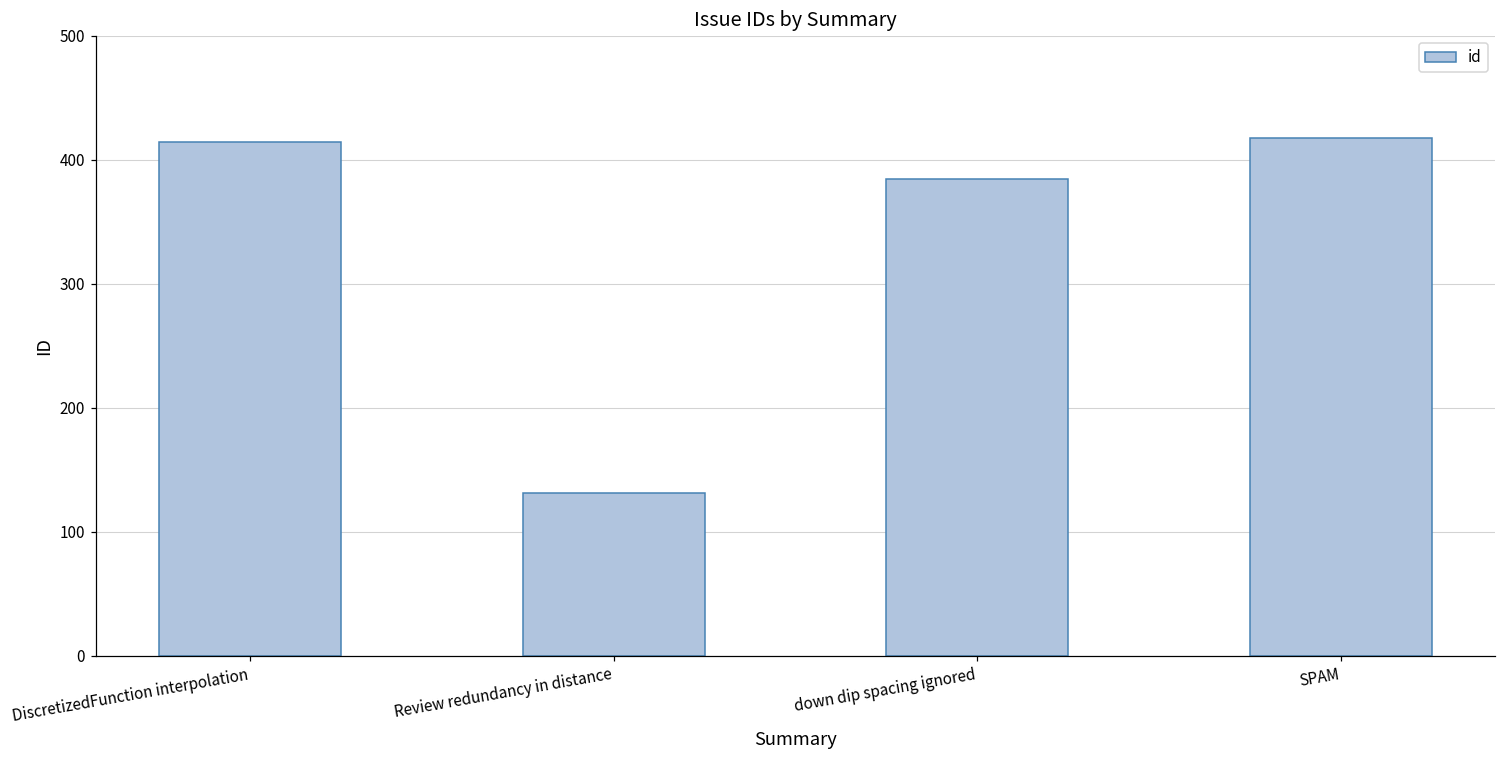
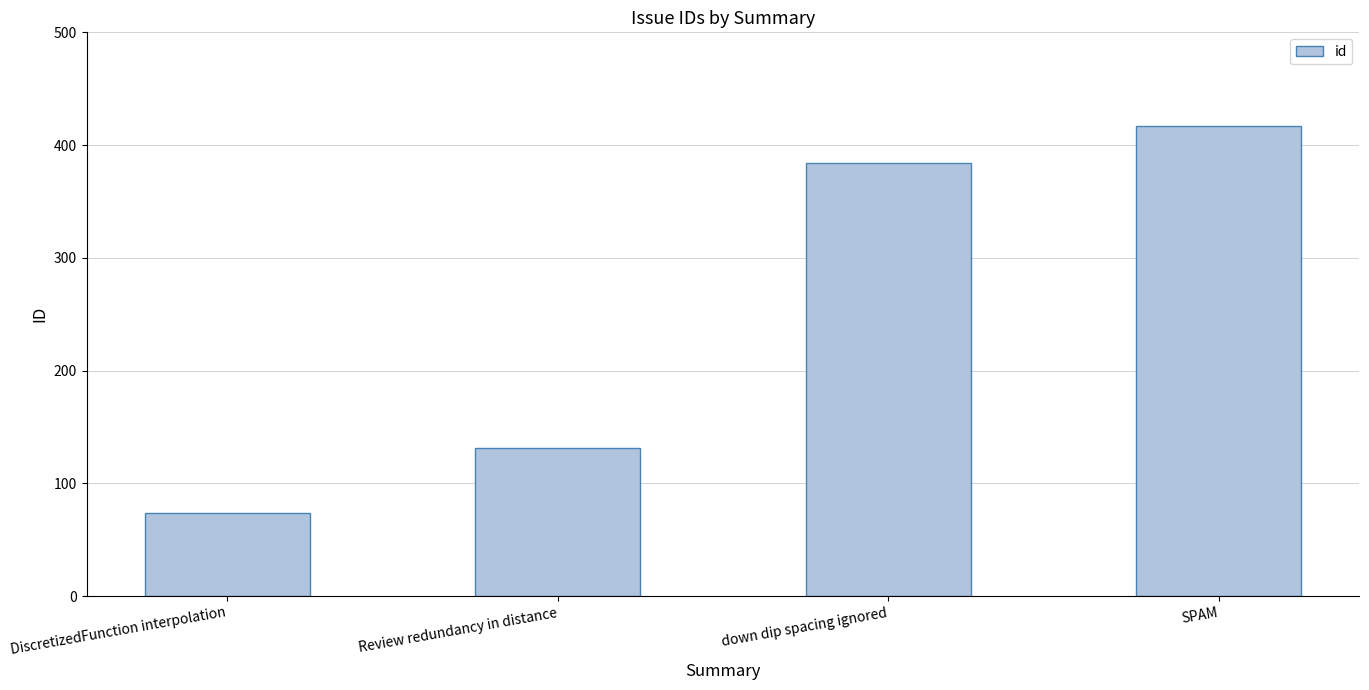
DiscretizedFunction interpolation: 414 -> 74
